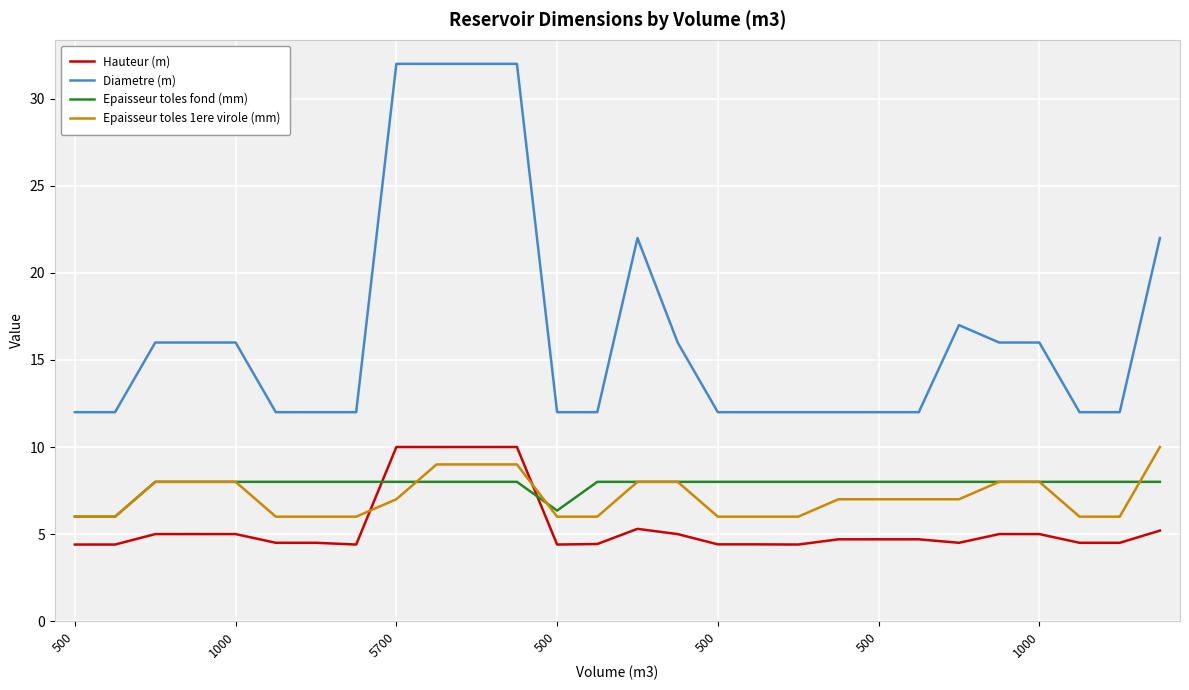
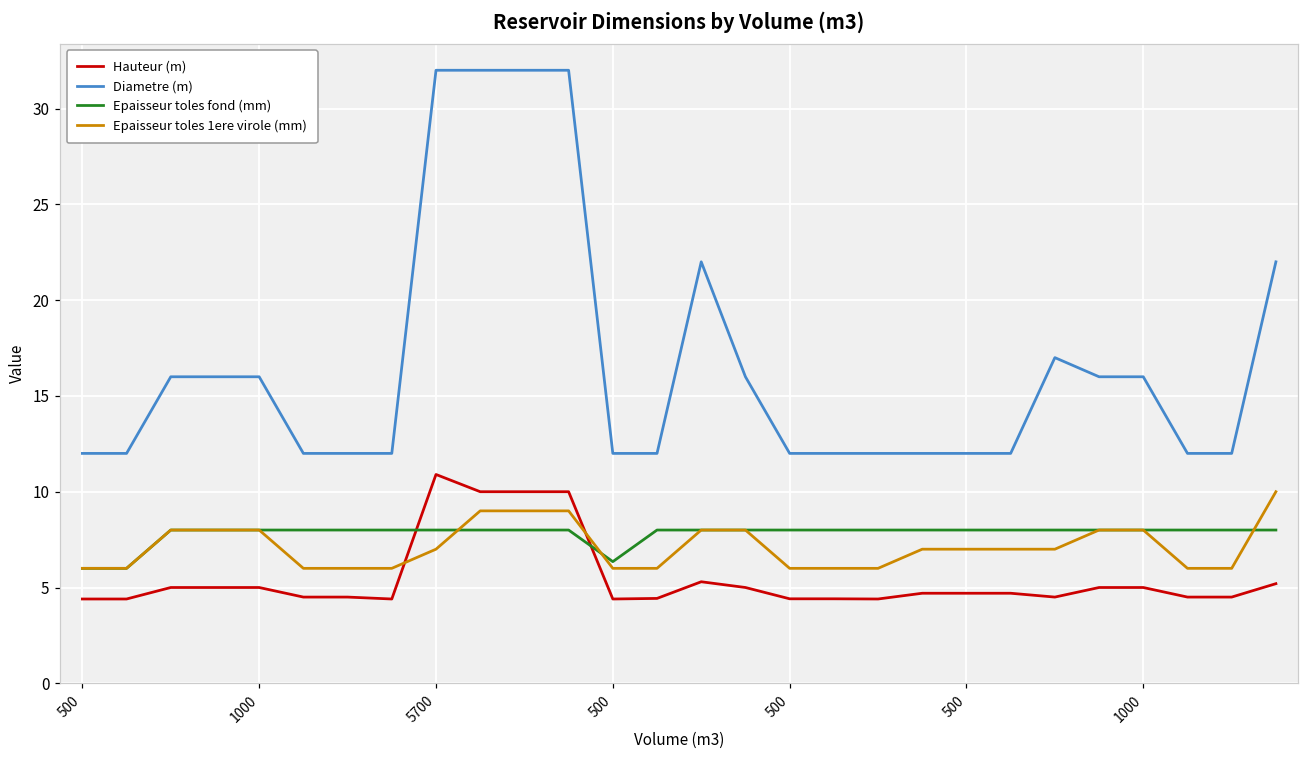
Hauteur (m), 5700: 10.0 -> 10.9
